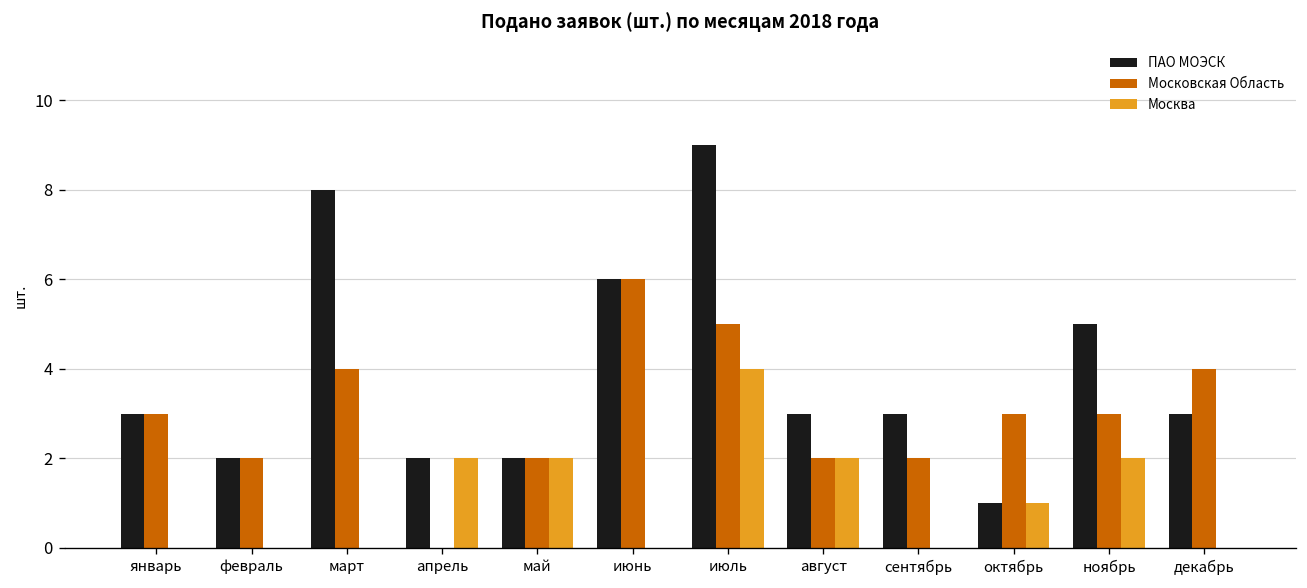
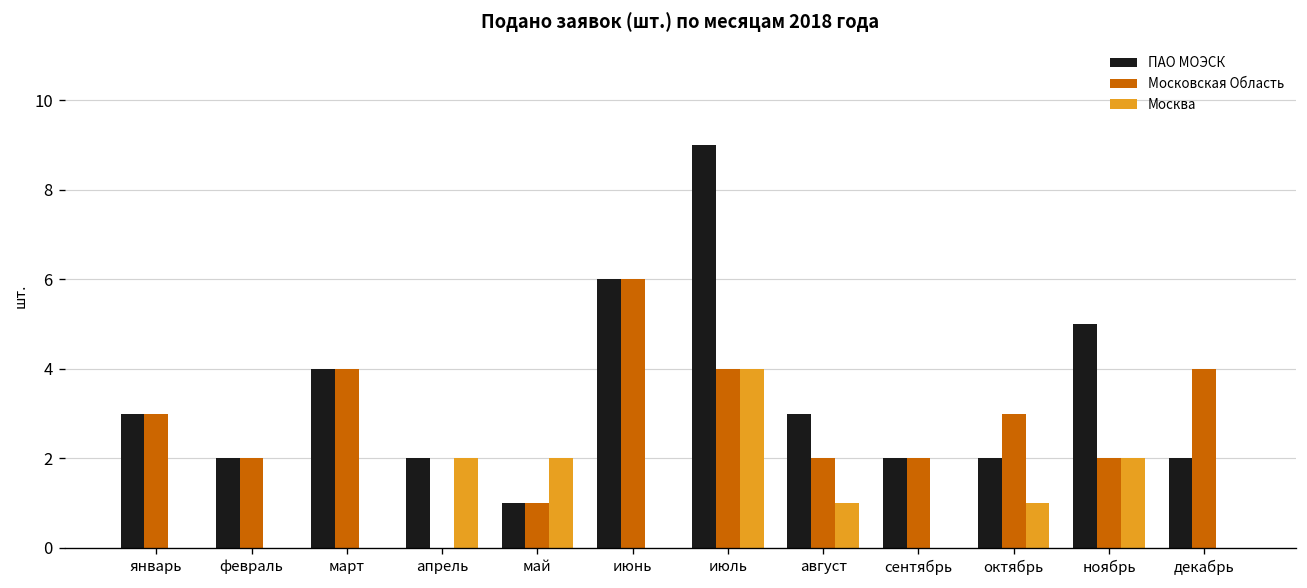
ПАО МОЭСК, март: 8 -> 4
ПАО МОЭСК, май: 2 -> 1
Московская Область, май: 2 -> 1
Московская Область, июль: 5 -> 4
Москва, август: 2 -> 1
ПАО МОЭСК, сентябрь: 3 -> 2
ПАО МОЭСК, октябрь: 1 -> 2
Московская Область, ноябрь: 3 -> 2
ПАО МОЭСК, декабрь: 3 -> 2
